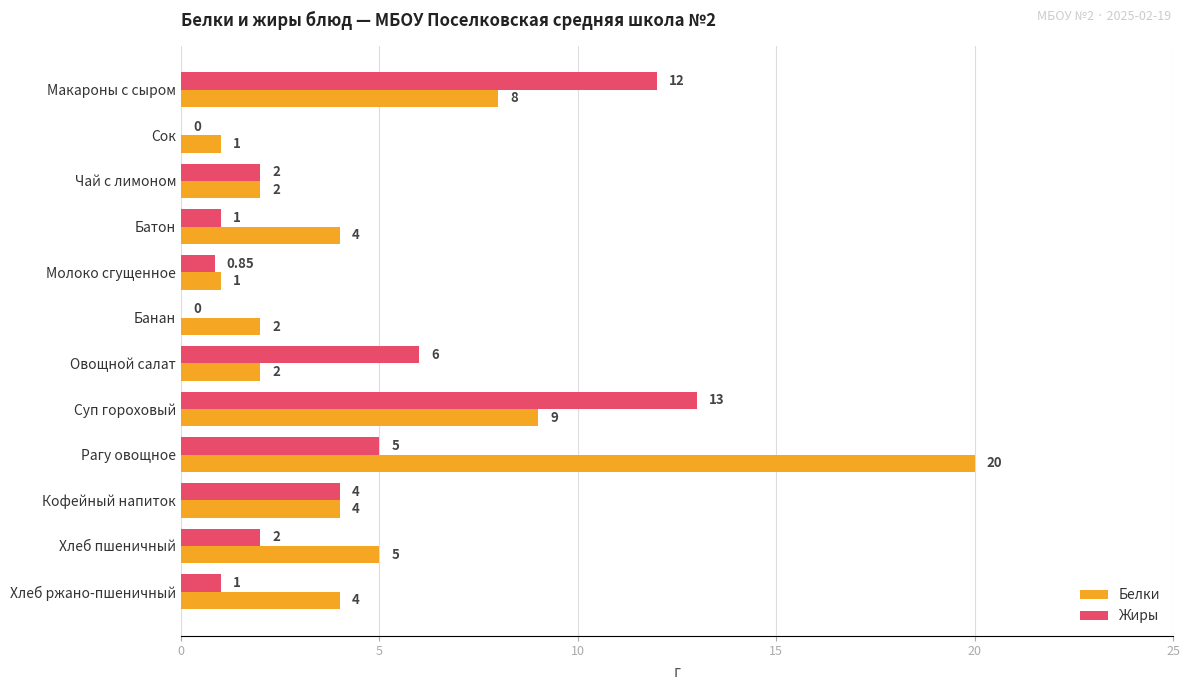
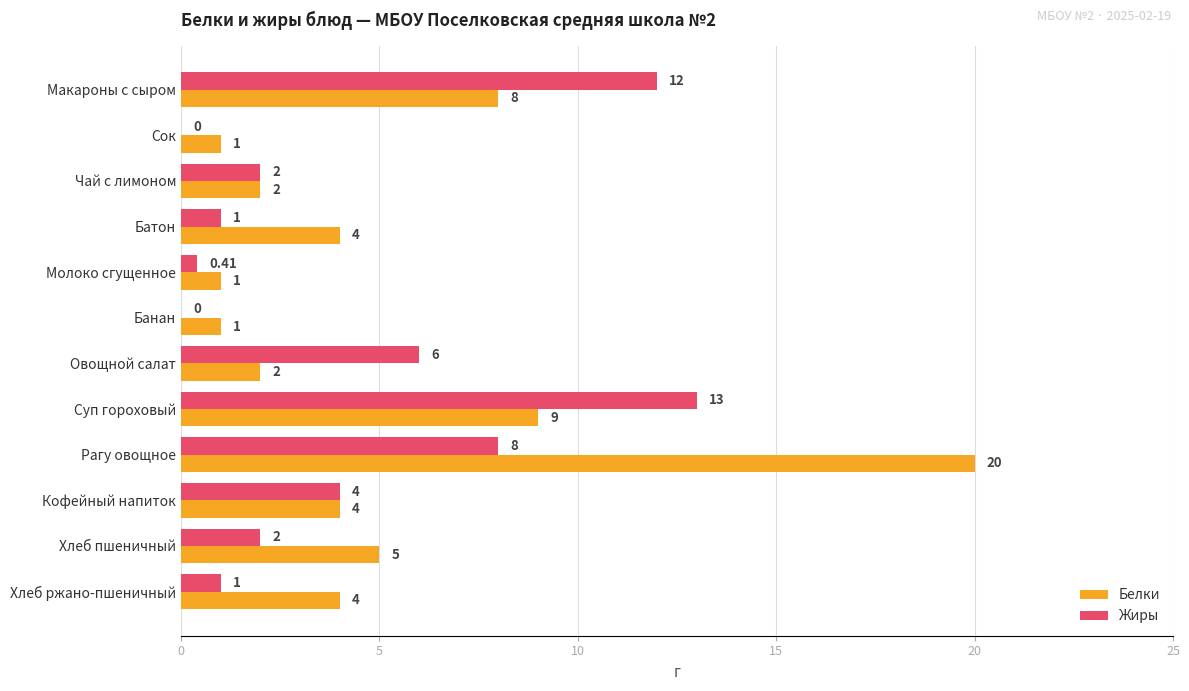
Жиры, Молоко сгущенное: 0.85 -> 0.41
Белки, Банан: 2 -> 1
Жиры, Рагу овощное: 5 -> 8
